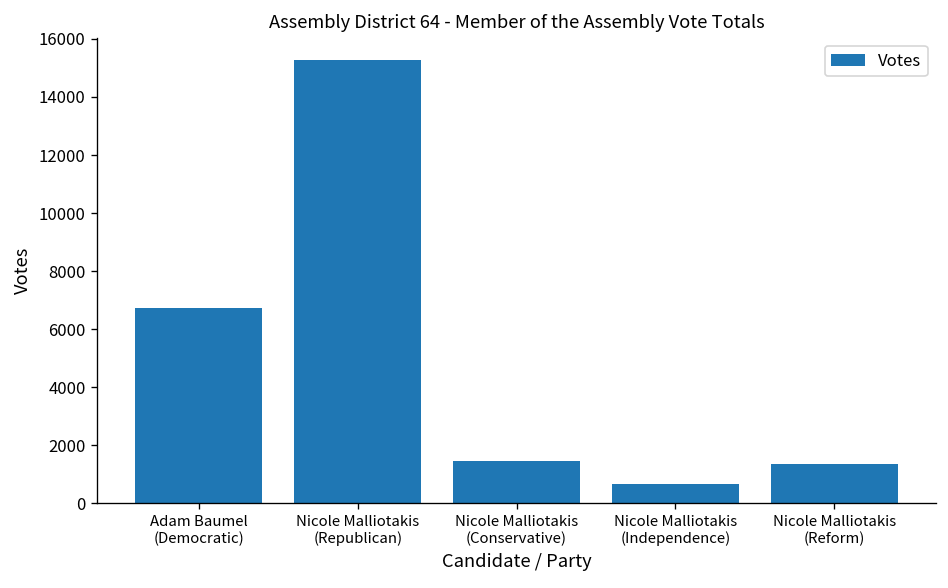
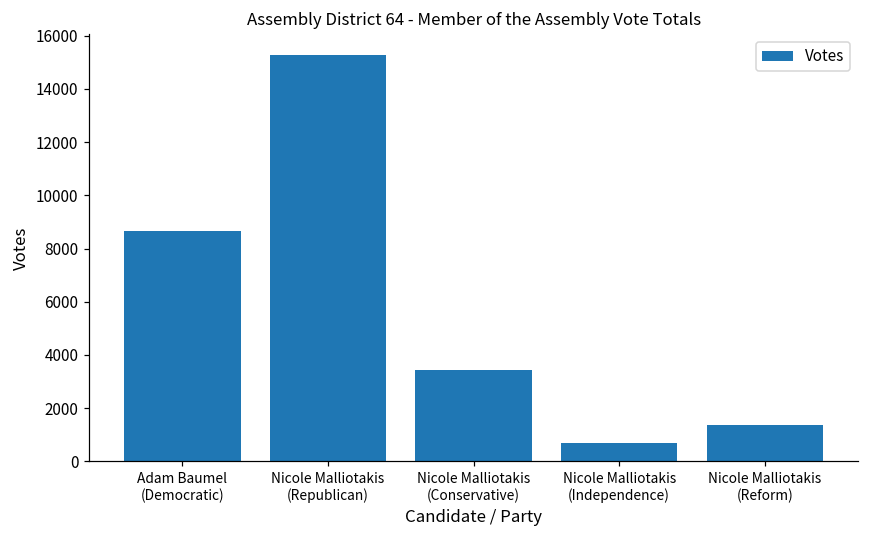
Adam Baumel (Democratic): 6700 -> 8700
Nicole Malliotakis (Conservative): 1500 -> 3400
